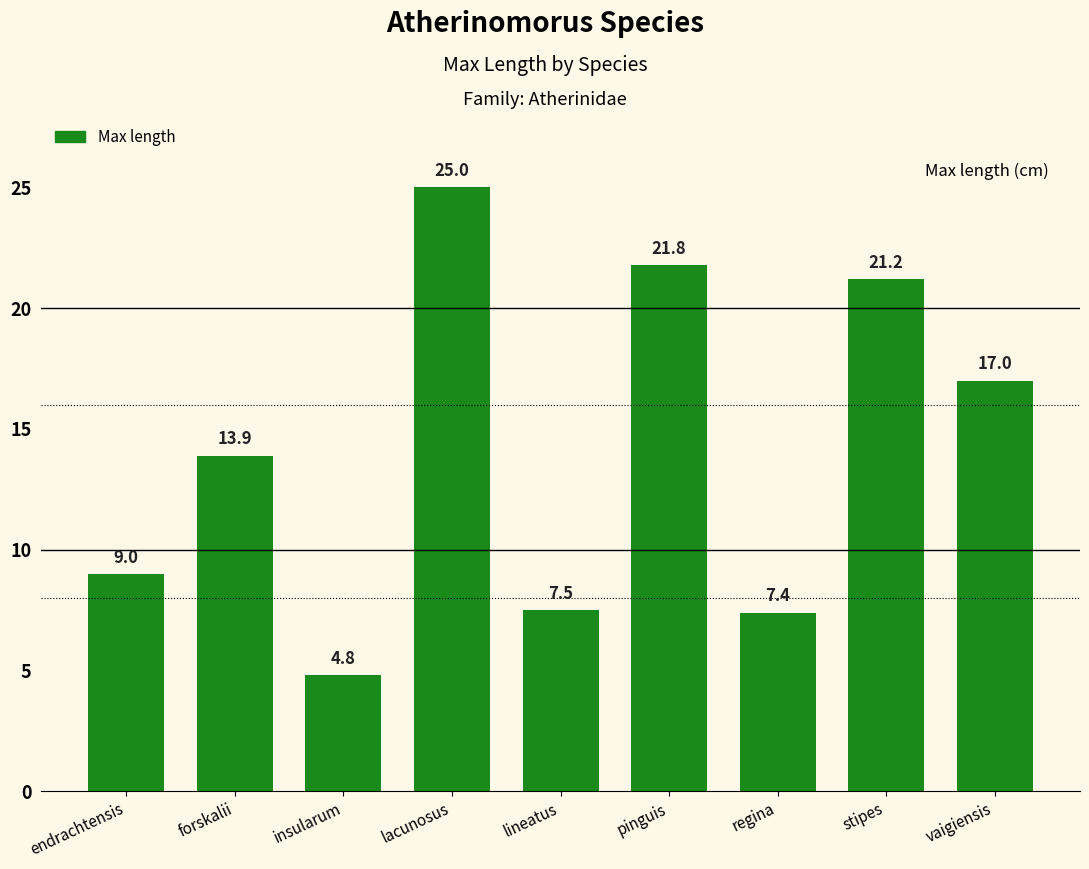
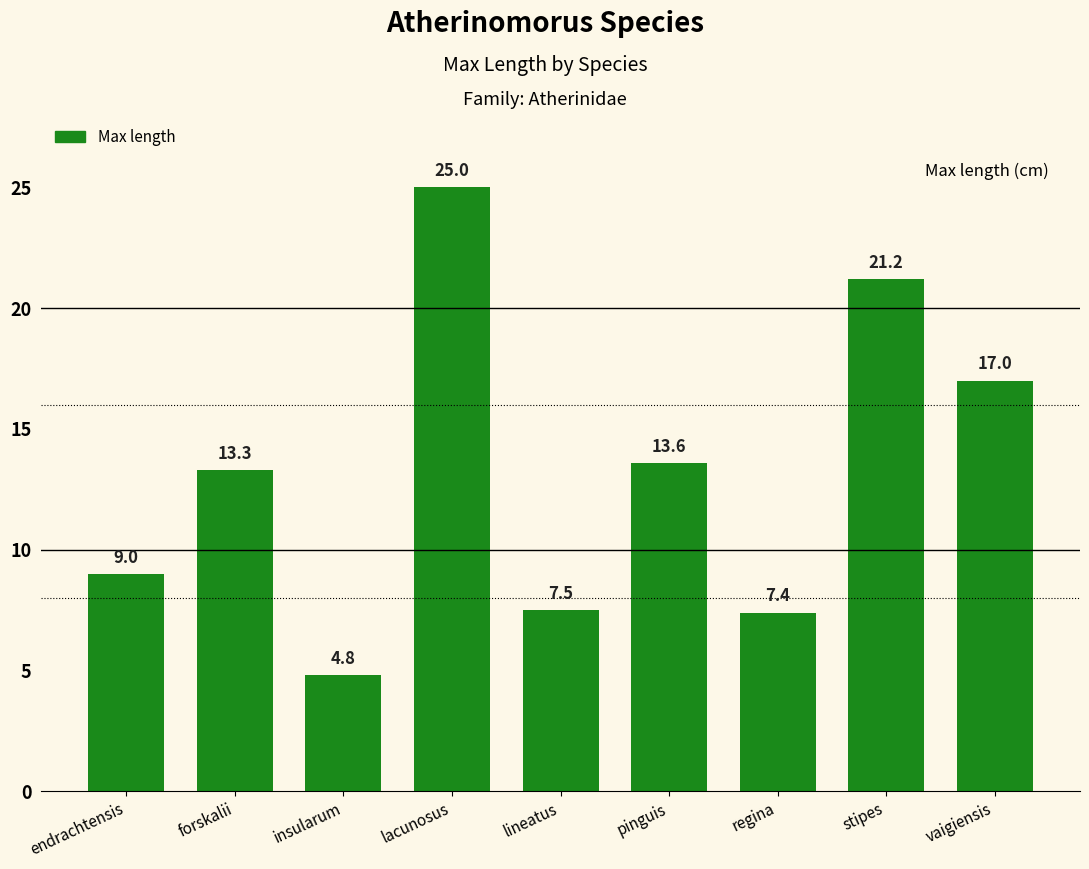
forskalii: 13.9 -> 13.3
pinguis: 21.8 -> 13.6
